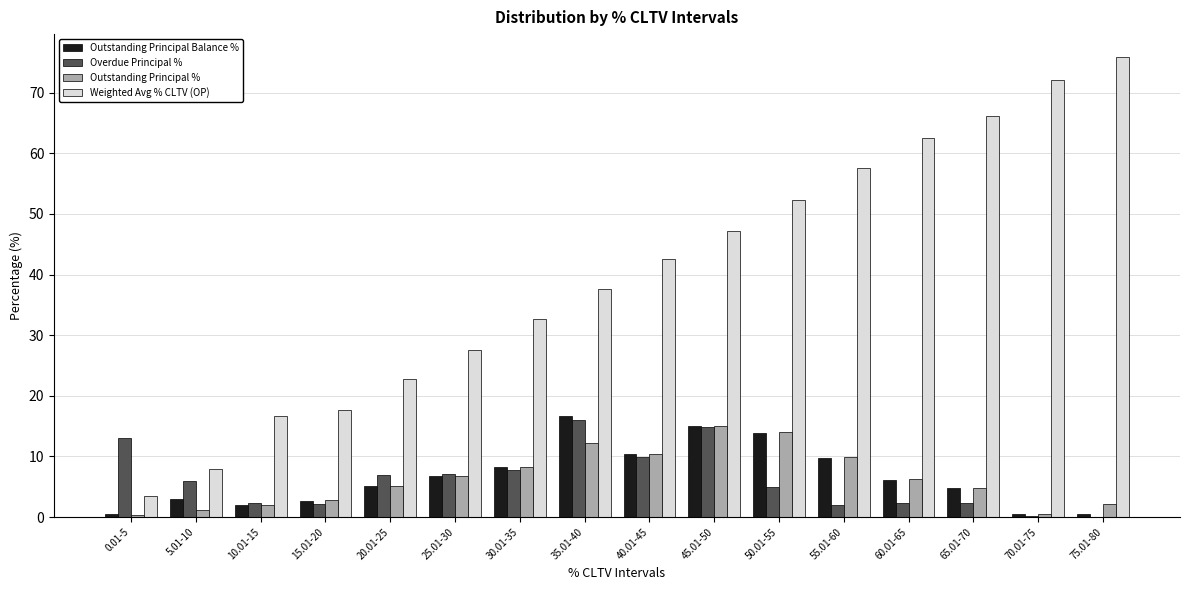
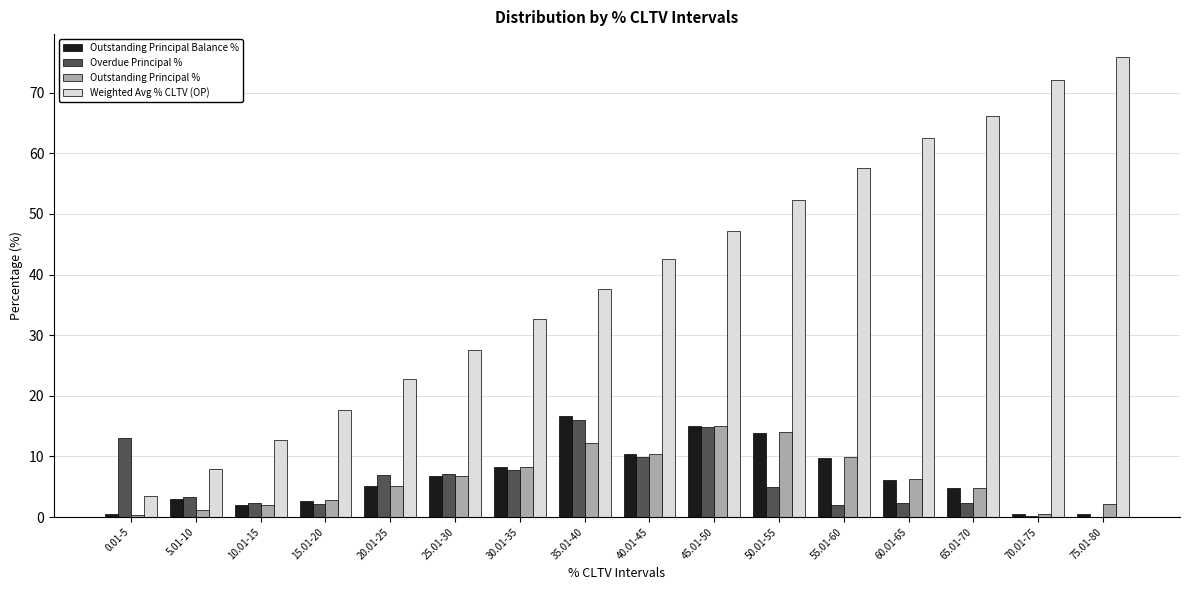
Overdue Principal %, 5.01-10: 6 -> 3
Weighted Avg % CLTV (OP), 10.01-15: 17 -> 13
